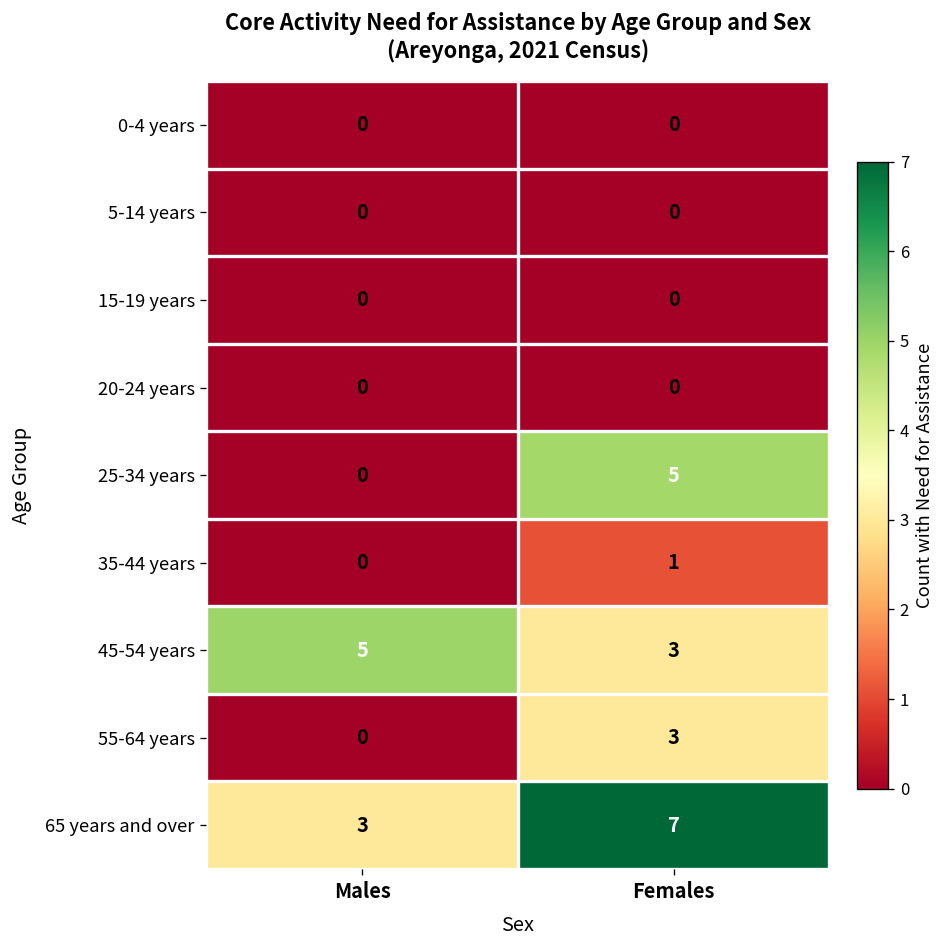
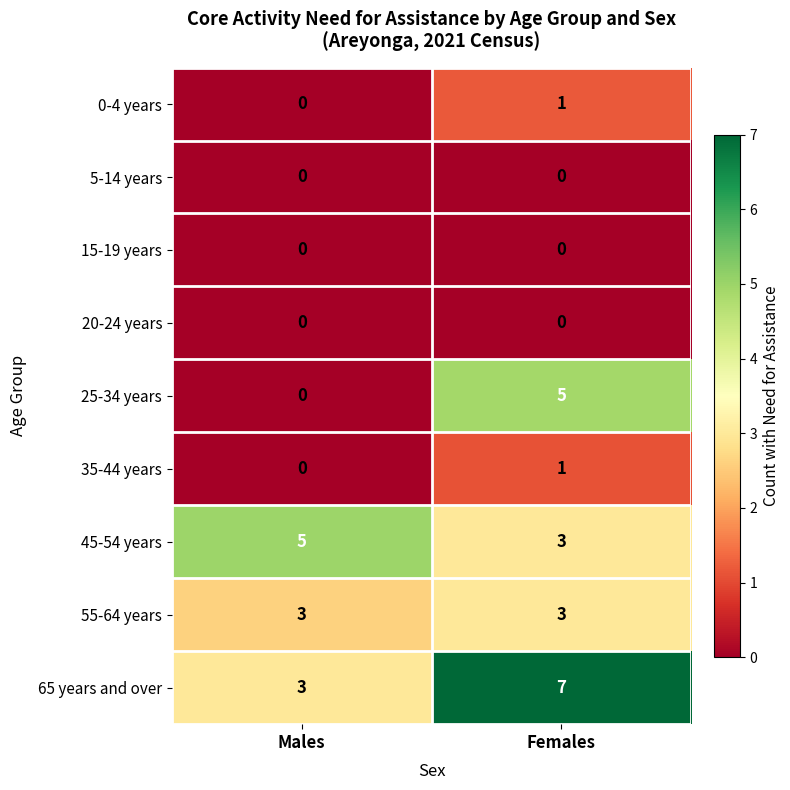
0-4 years, Females: 0 -> 1
55-64 years, Males: 0 -> 3
